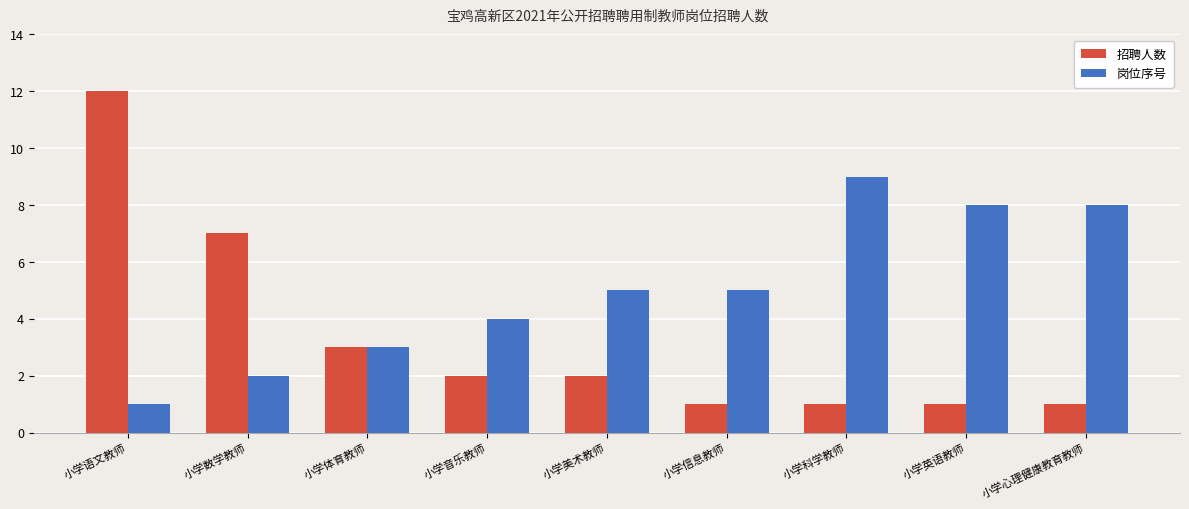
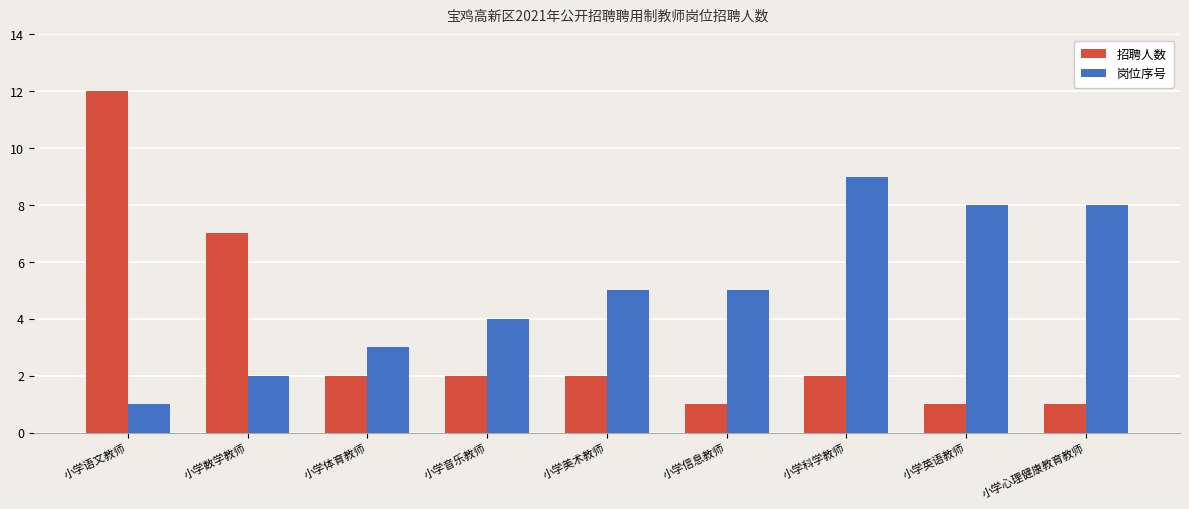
招聘人数, 小学体育教师: 3 -> 2
招聘人数, 小学科学教师: 1 -> 2
